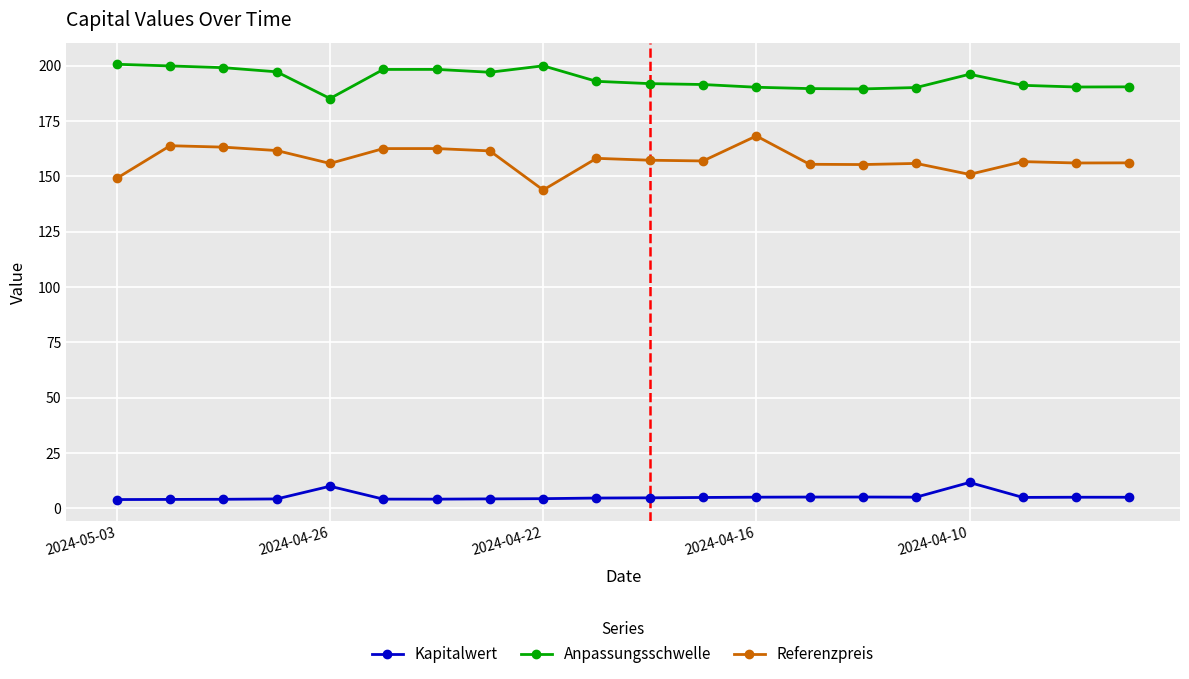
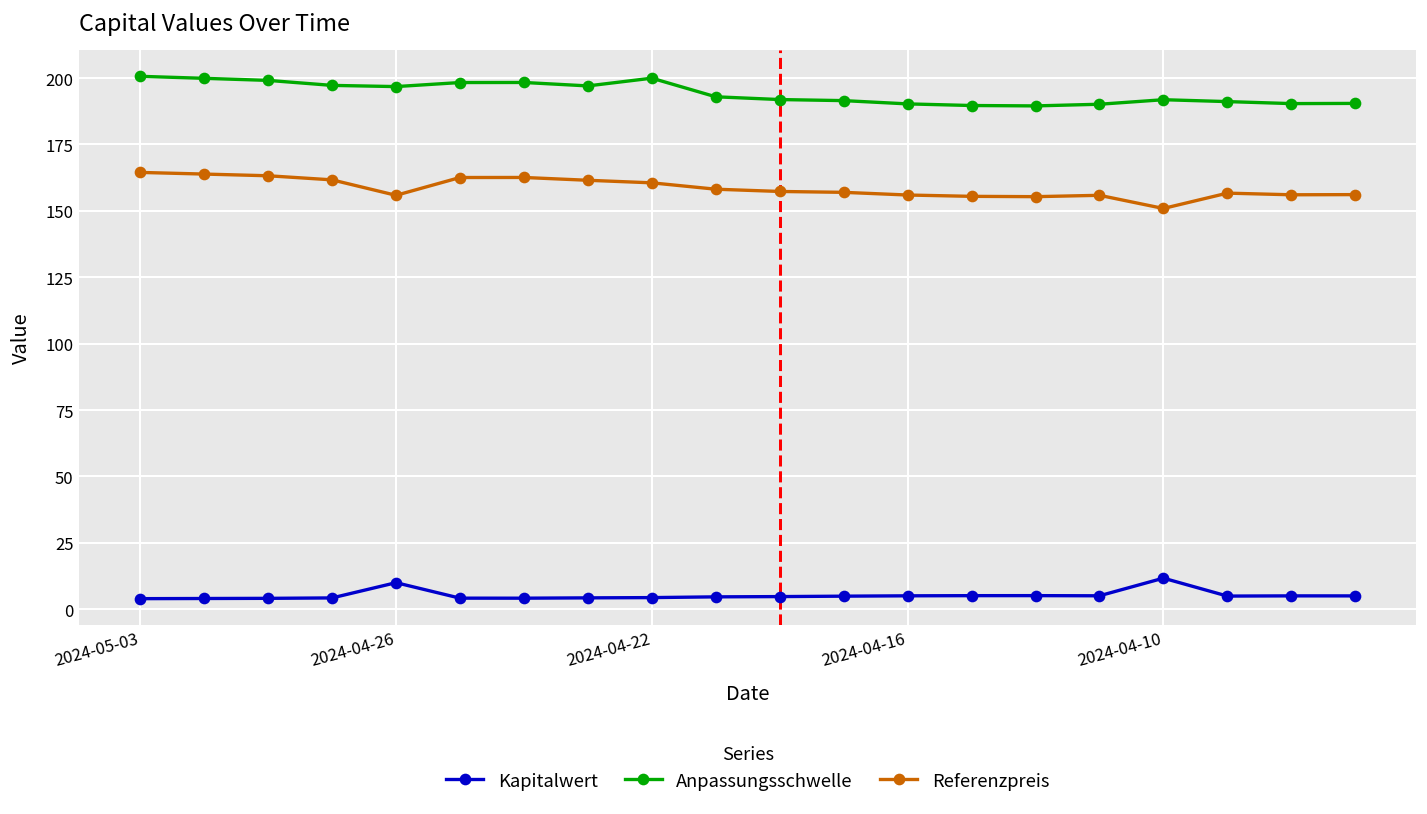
Referenzpreis, 2024-05-03: 149 -> 164
Anpassungsschwelle, 2024-04-26: 185 -> 197
Referenzpreis, 2024-04-22: 144 -> 161
Referenzpreis, 2024-04-16: 168 -> 156
Anpassungsschwelle, 2024-04-10: 196 -> 192
